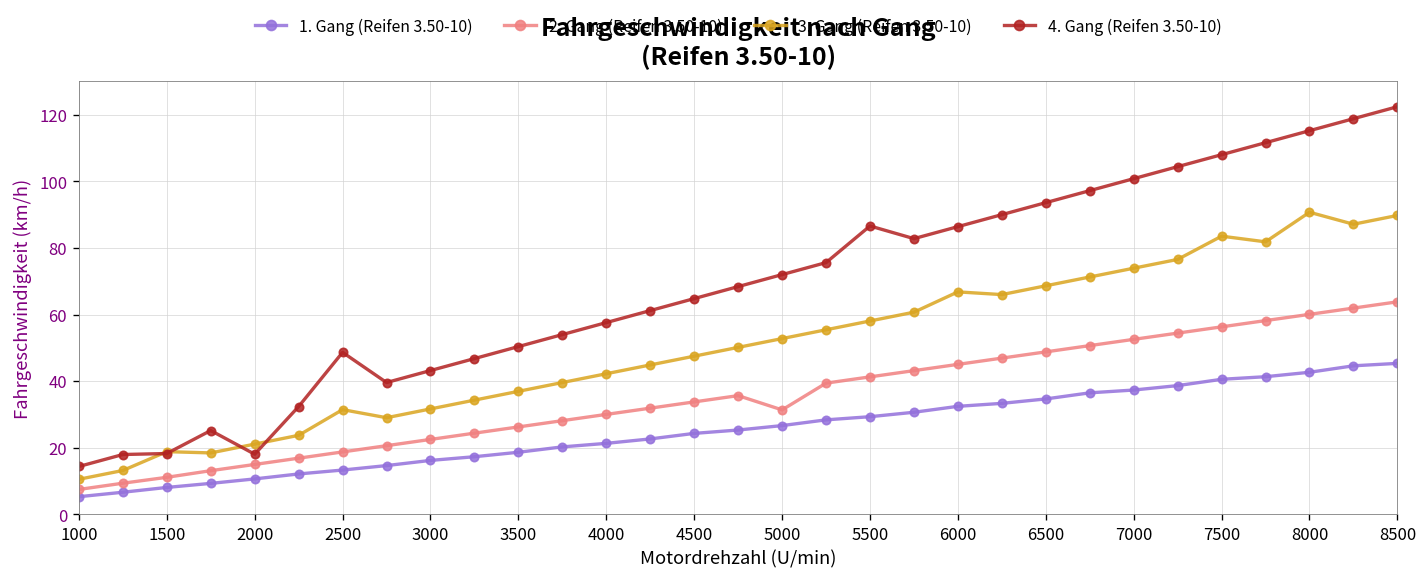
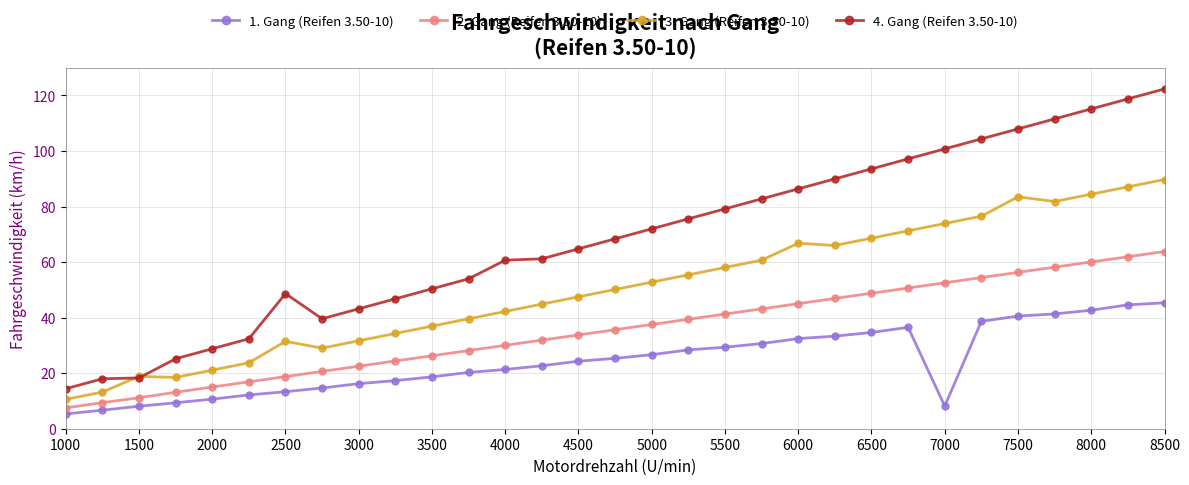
4. Gang (Reifen 3.50-10), 2000: 18 -> 29
4. Gang (Reifen 3.50-10), 4000: 58 -> 61
2. Gang (Reifen 3.50-10), 5000: 31 -> 38
4. Gang (Reifen 3.50-10), 5500: 87 -> 79
1. Gang (Reifen 3.50-10), 7000: 37 -> 8
3. Gang (Reifen 3.50-10), 8000: 91 -> 84
